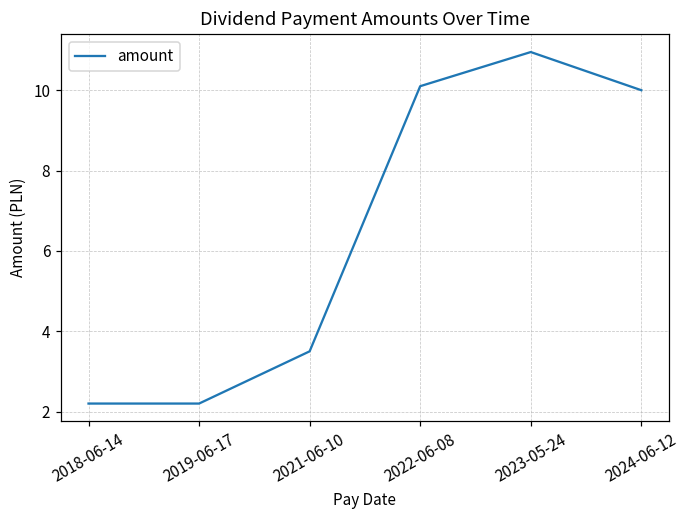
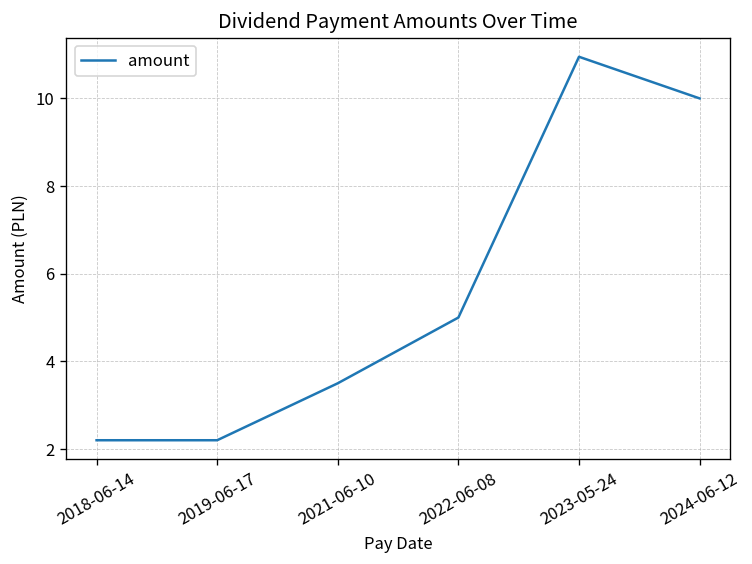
2022-06-08: 10.1 -> 5.0
